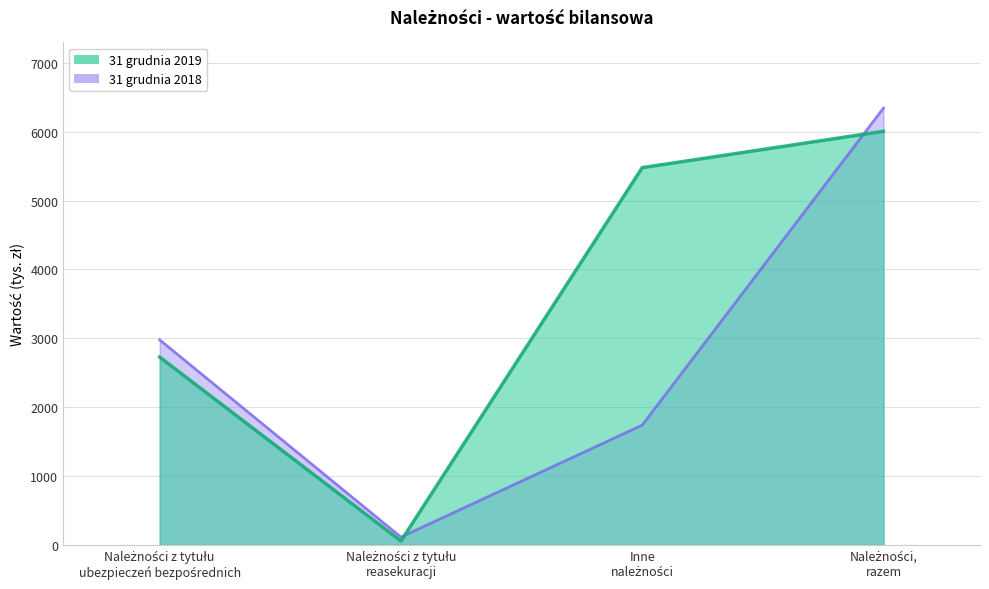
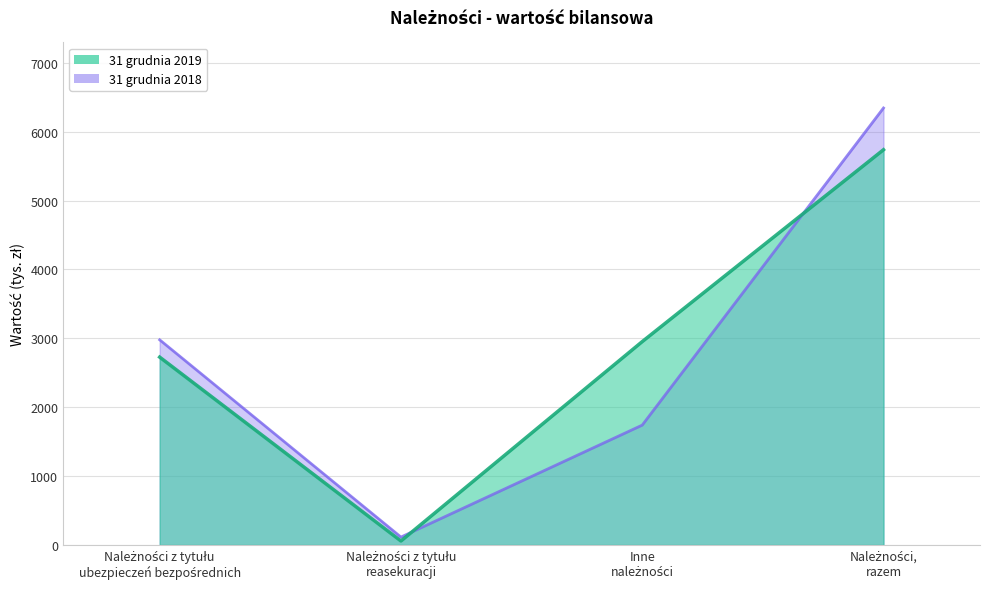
31 grudnia 2019, Inne należności: 5500 -> 3000
31 grudnia 2019, Należności, razem: 6000 -> 5700
